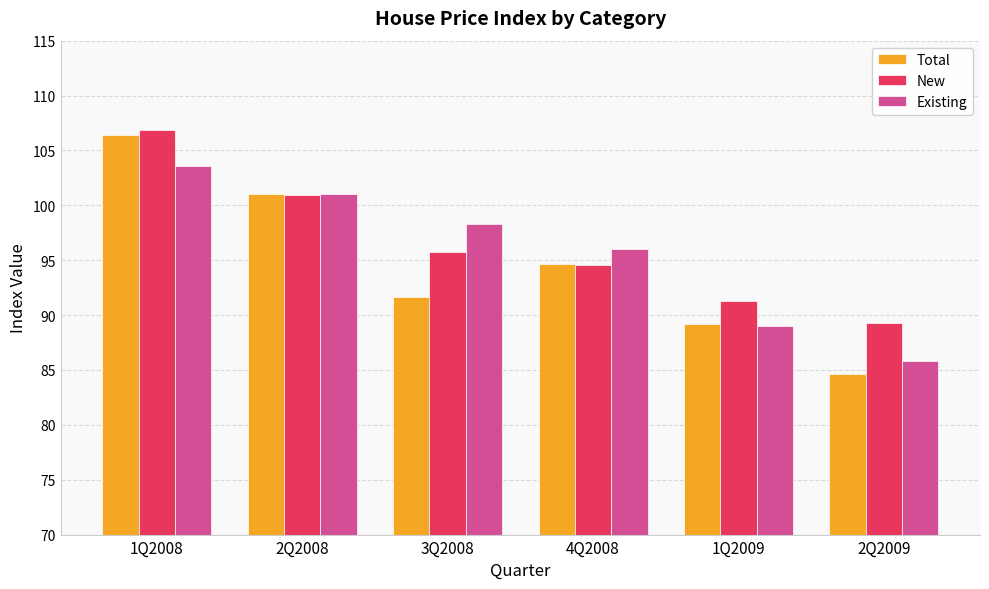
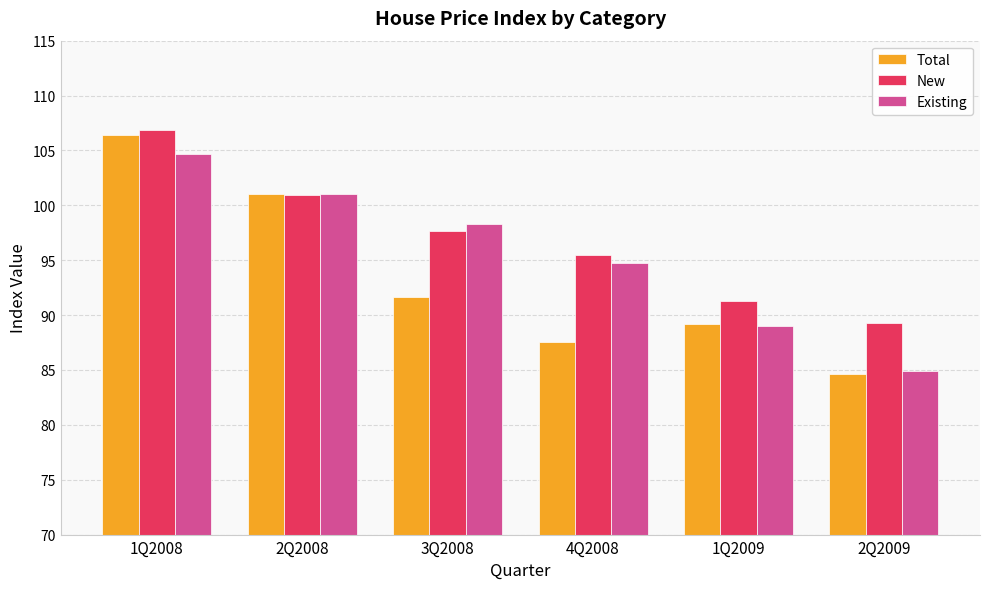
Existing, 1Q2008: 103.6 -> 104.7
New, 3Q2008: 95.7 -> 97.6
Total, 4Q2008: 94.7 -> 87.6
New, 4Q2008: 94.5 -> 95.4
Existing, 4Q2008: 96.1 -> 94.7
Existing, 2Q2009: 85.8 -> 84.9
